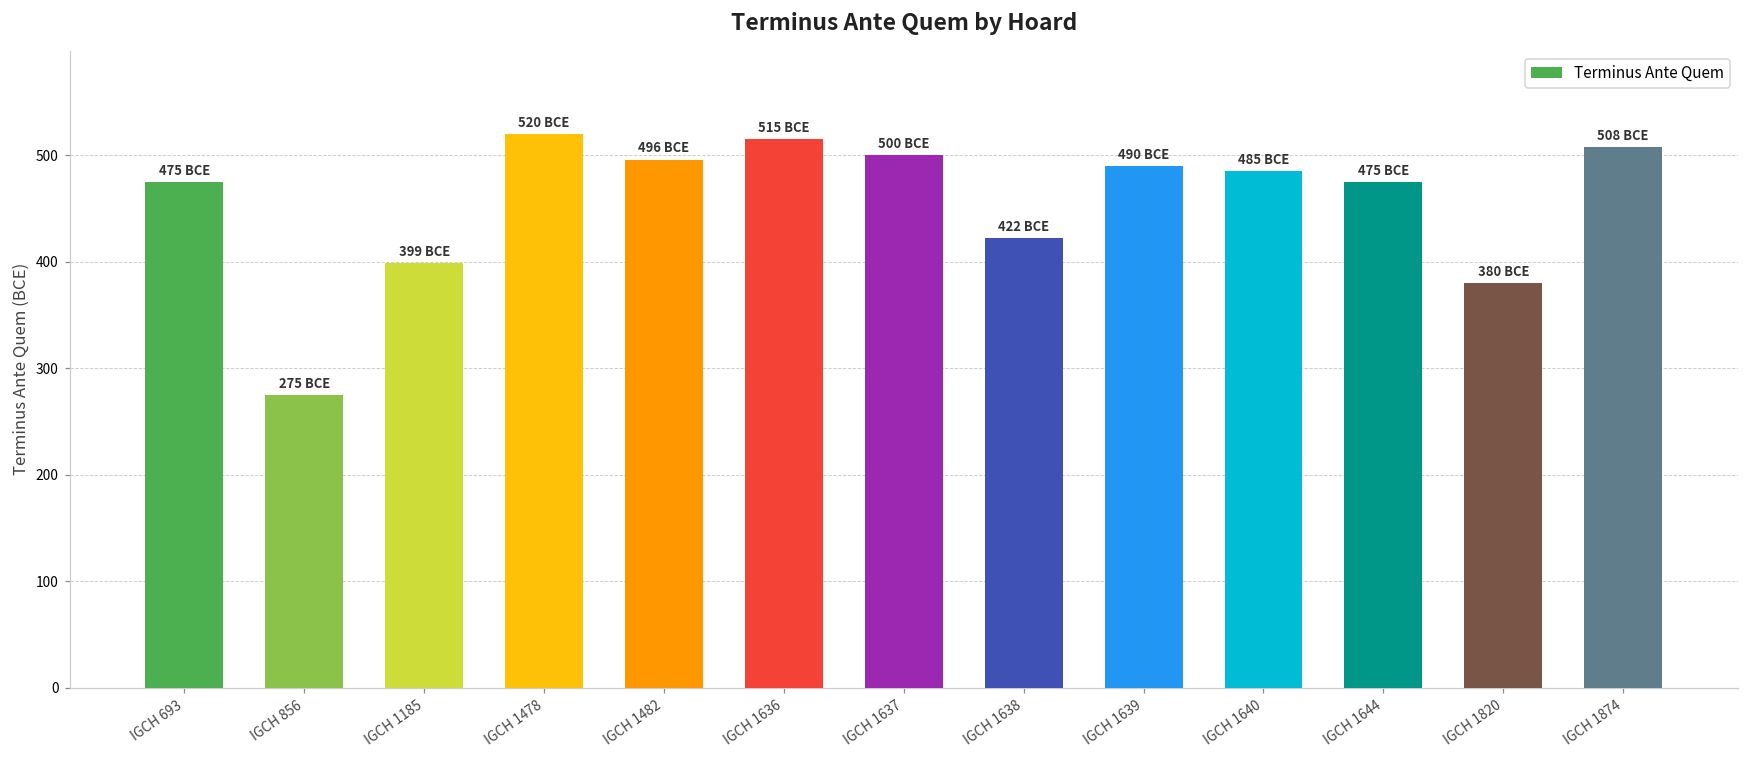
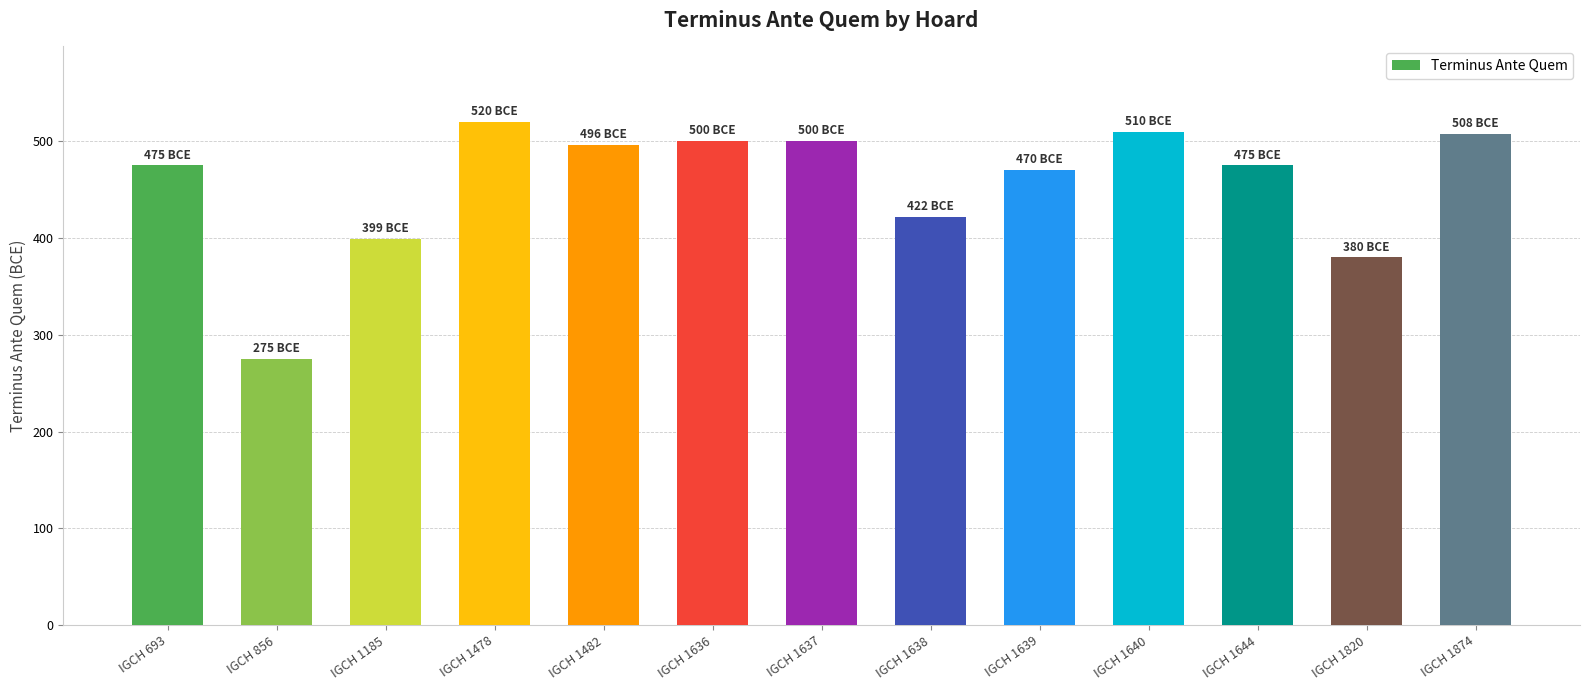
IGCH 1636: 515 -> 500
IGCH 1639: 490 -> 470
IGCH 1640: 485 -> 510
